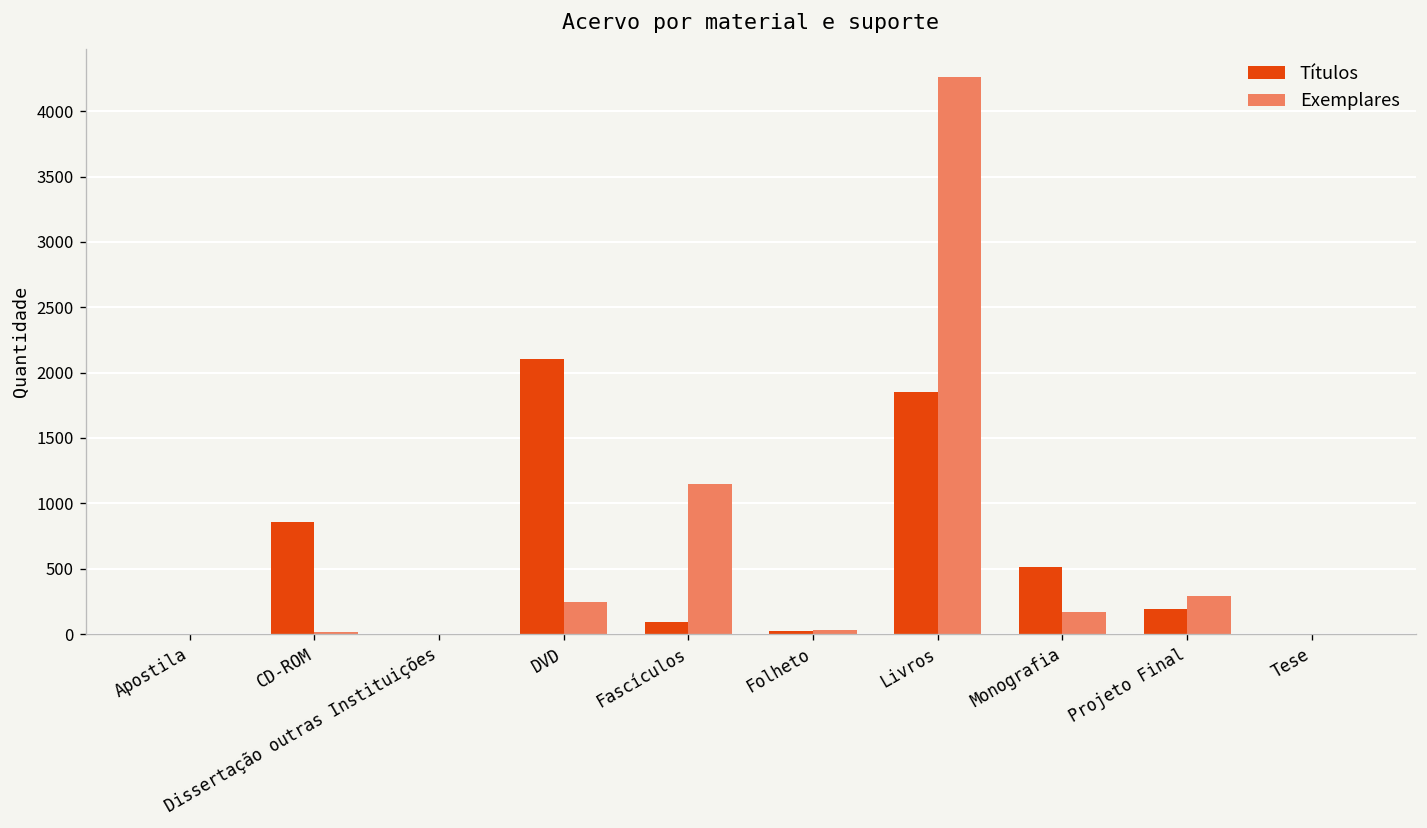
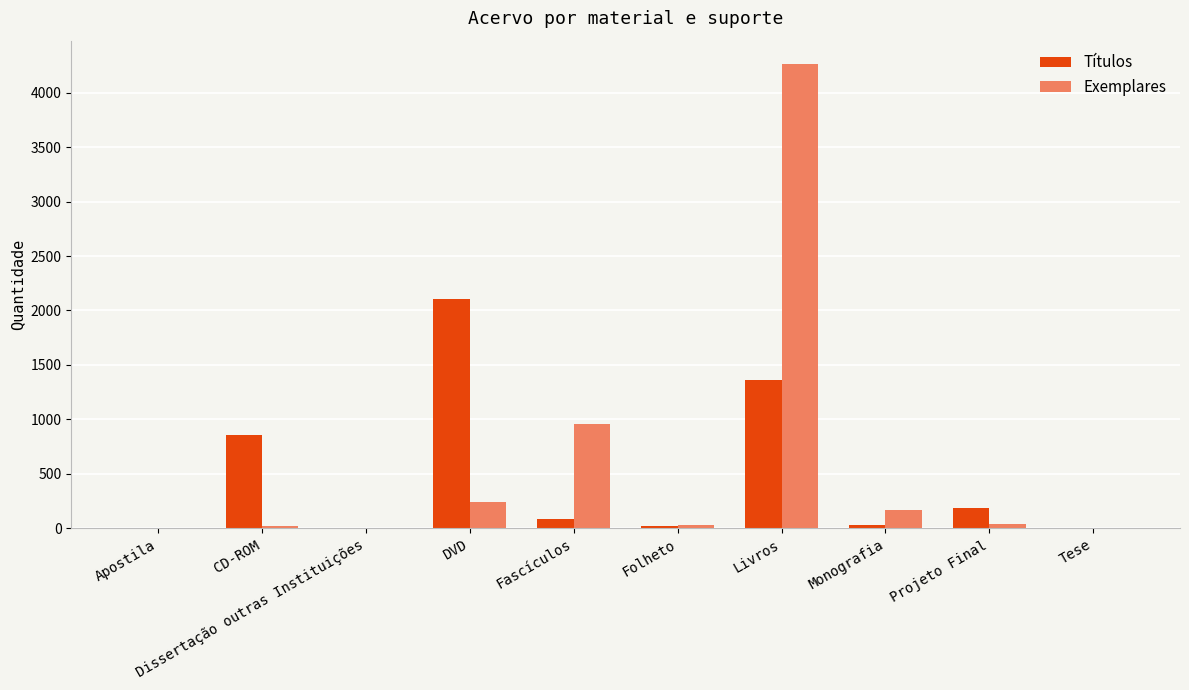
Exemplares, Fascículos: 1150 -> 960
Títulos, Livros: 1850 -> 1360
Títulos, Monografia: 510 -> 40
Exemplares, Projeto Final: 290 -> 40
